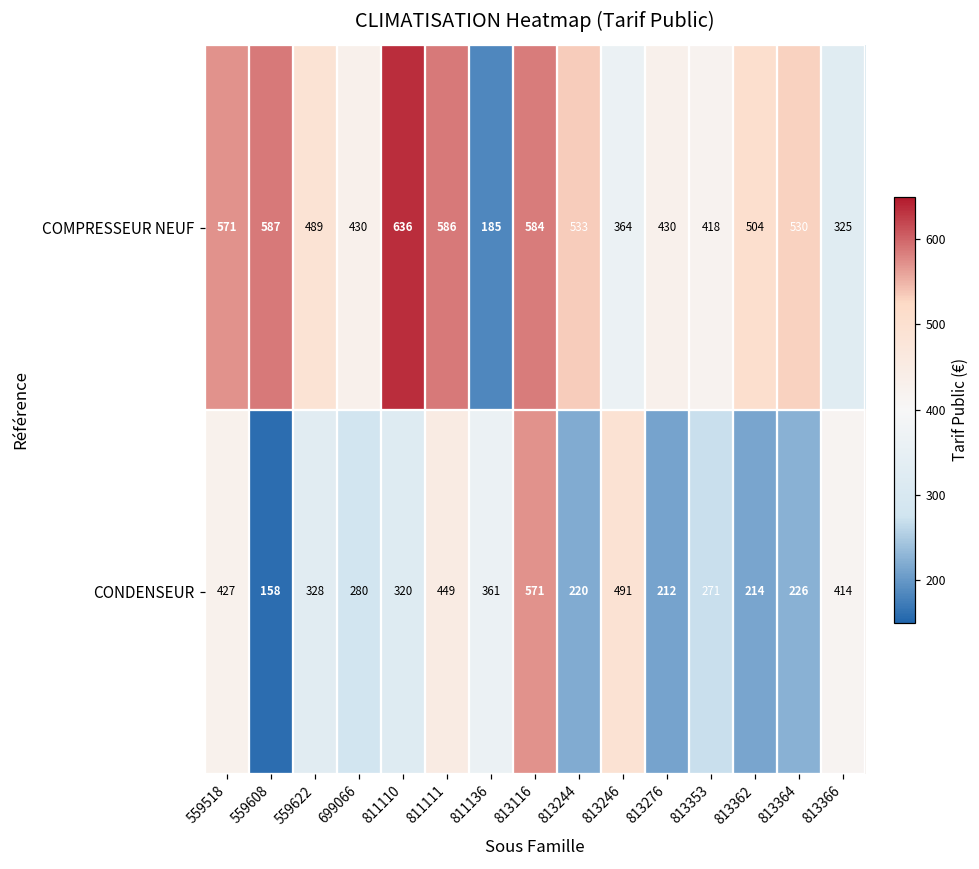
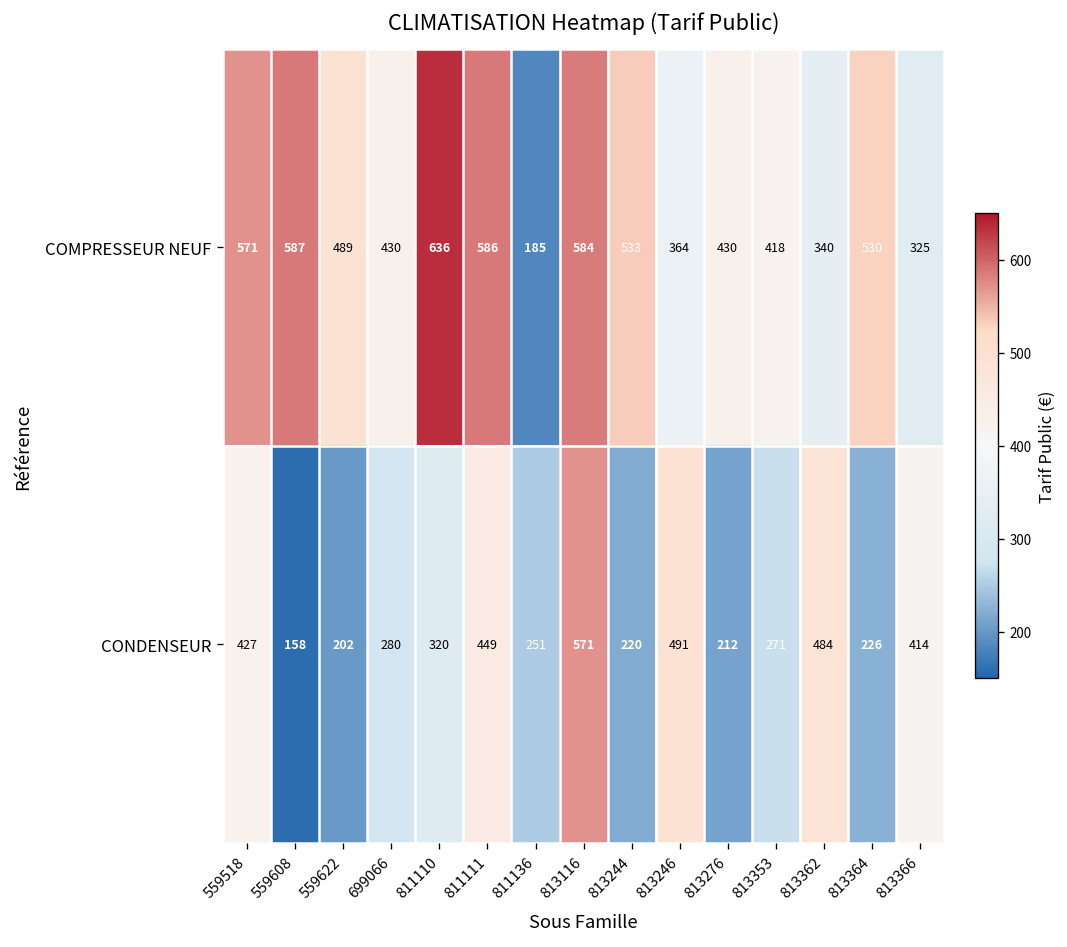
COMPRESSEUR NEUF, 813362: 504 -> 340
CONDENSEUR, 559622: 328 -> 202
CONDENSEUR, 811136: 361 -> 251
CONDENSEUR, 813362: 214 -> 484
